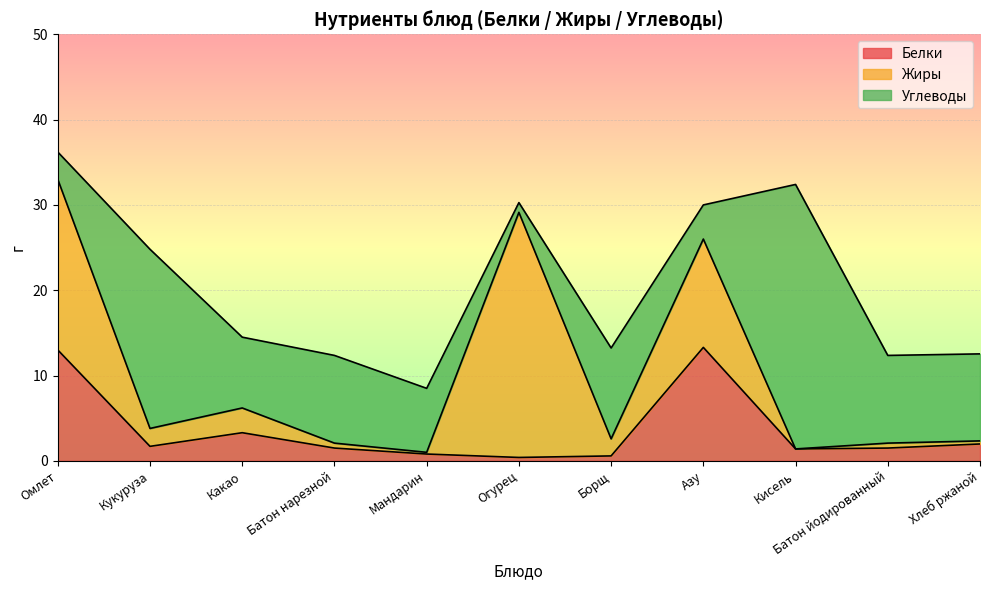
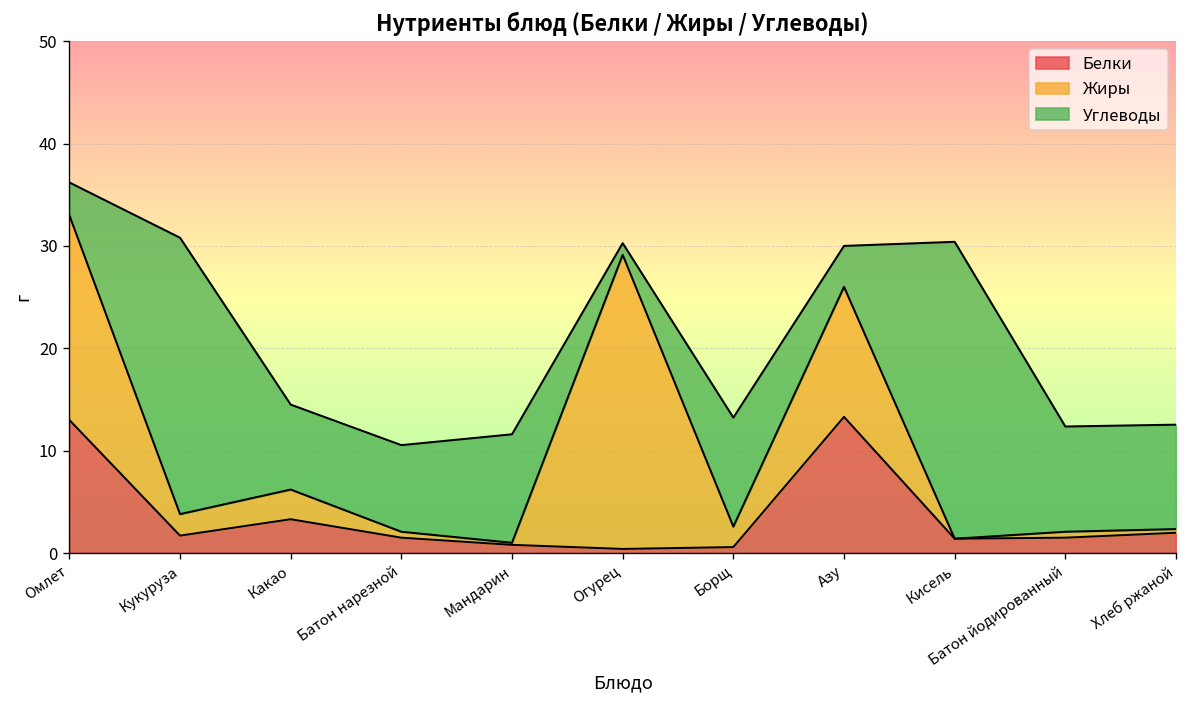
Углеводы, Кукуруза: 21 -> 27
Углеводы, Батон нарезной: 10 -> 8
Углеводы, Мандарин: 8 -> 11
Углеводы, Кисель: 31 -> 29
